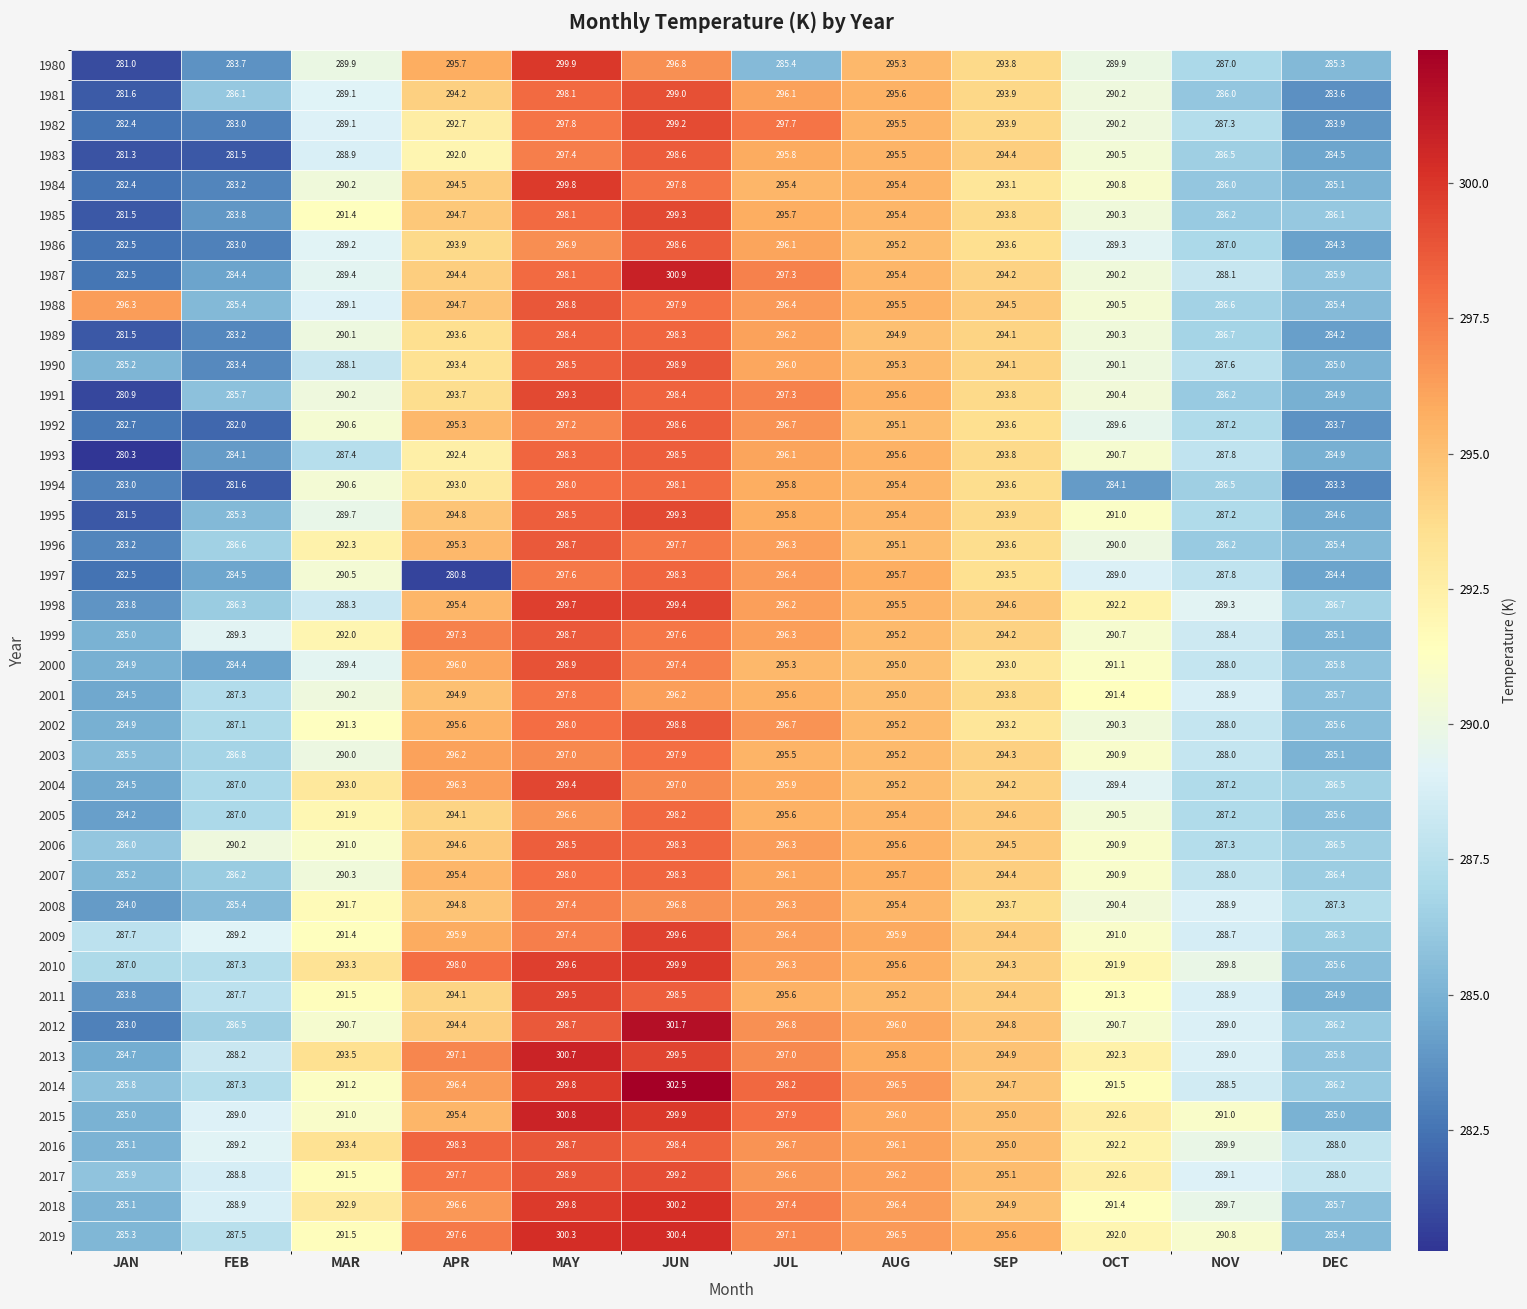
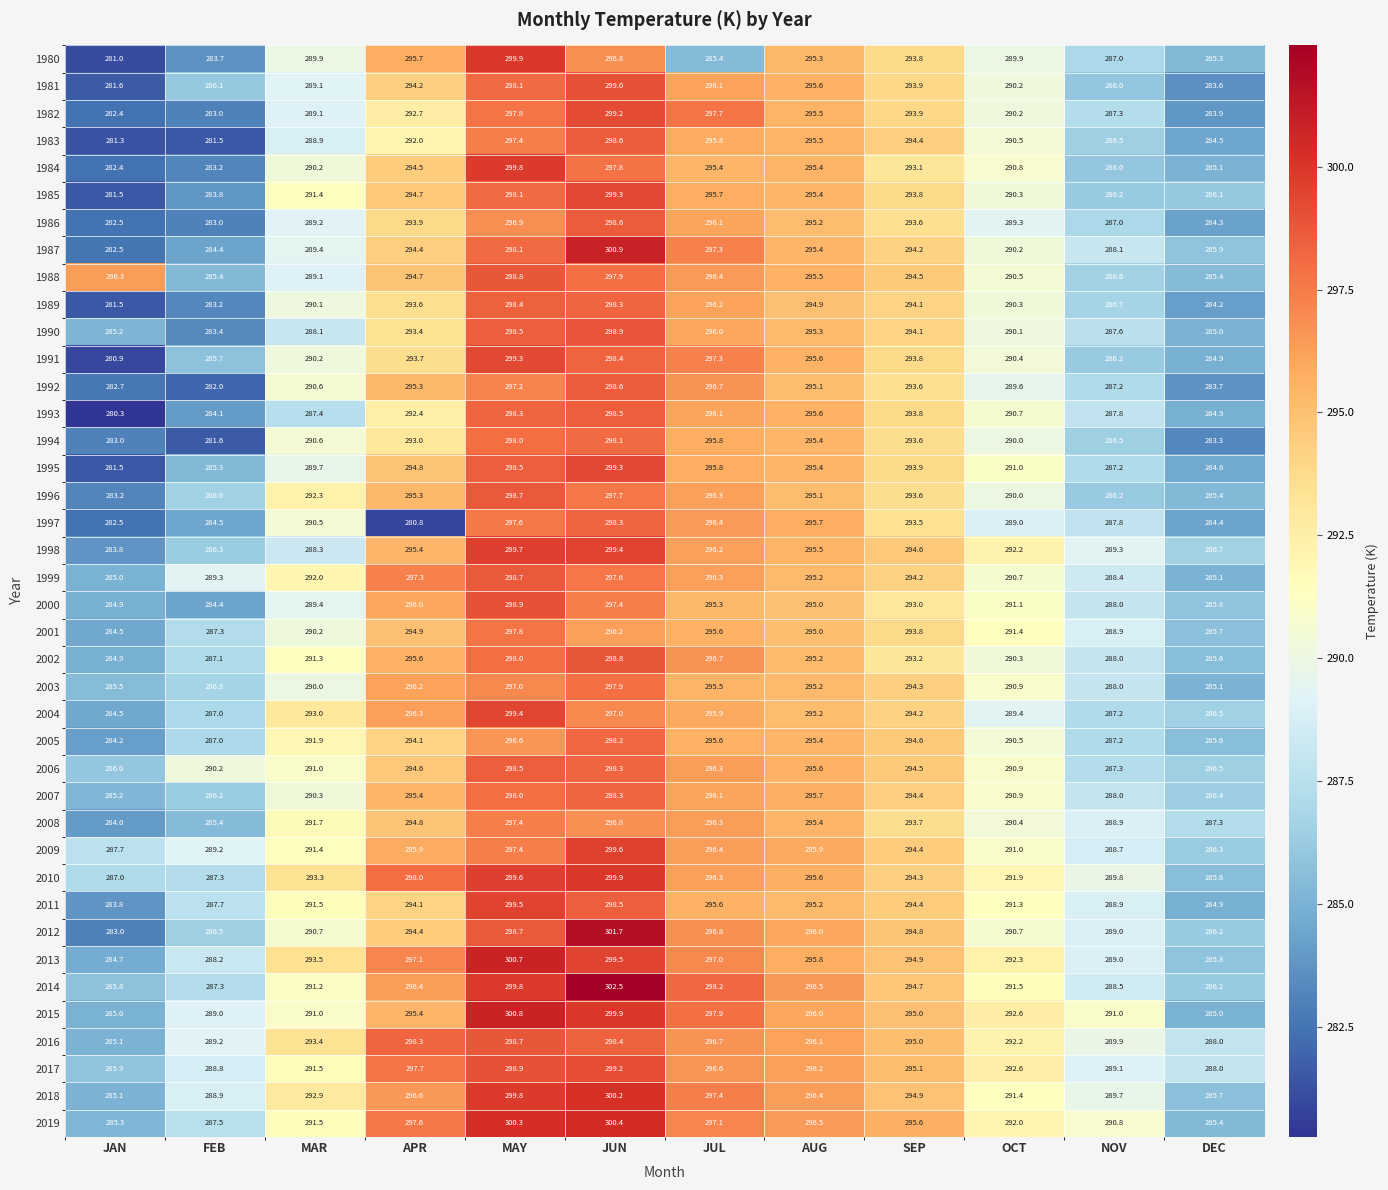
1994, OCT: 284.1 -> 290.0
